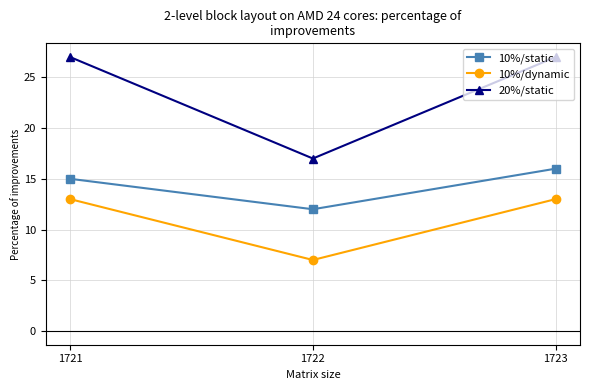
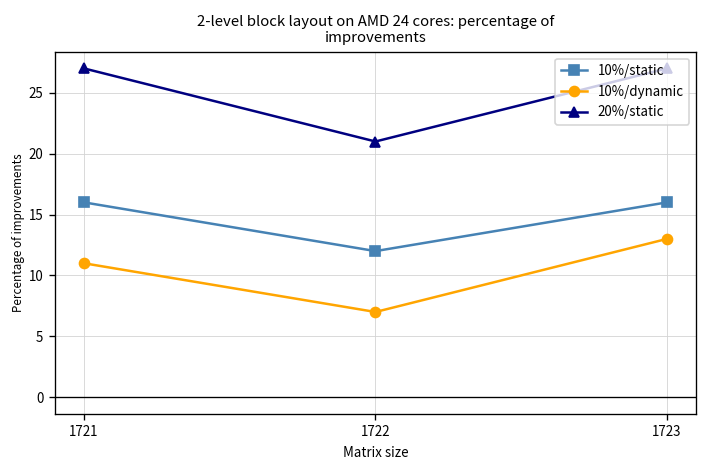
10%/static, 1721: 15 -> 16
10%/dynamic, 1721: 13 -> 11
20%/static, 1722: 17 -> 21
